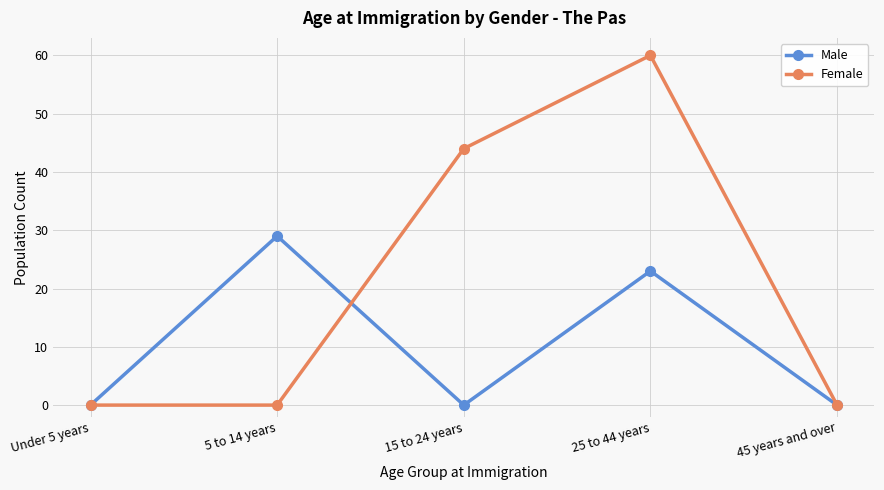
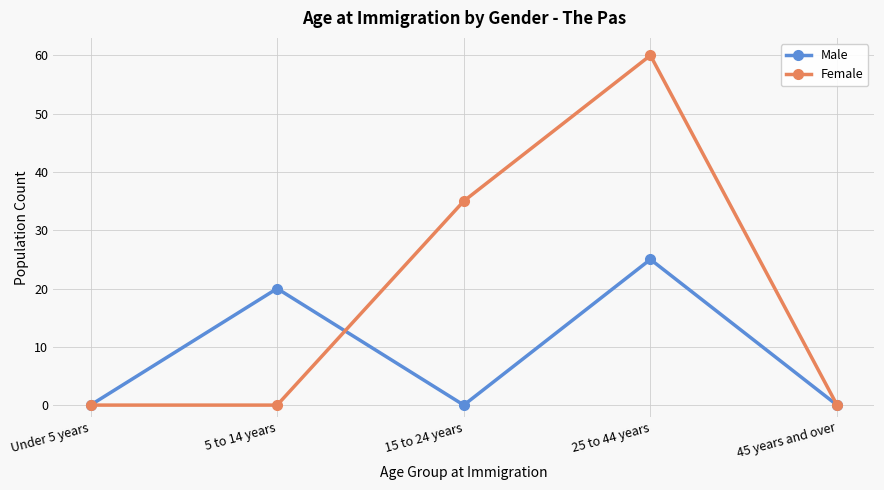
Male, 5 to 14 years: 29 -> 20
Female, 15 to 24 years: 44 -> 35
Male, 25 to 44 years: 23 -> 25
